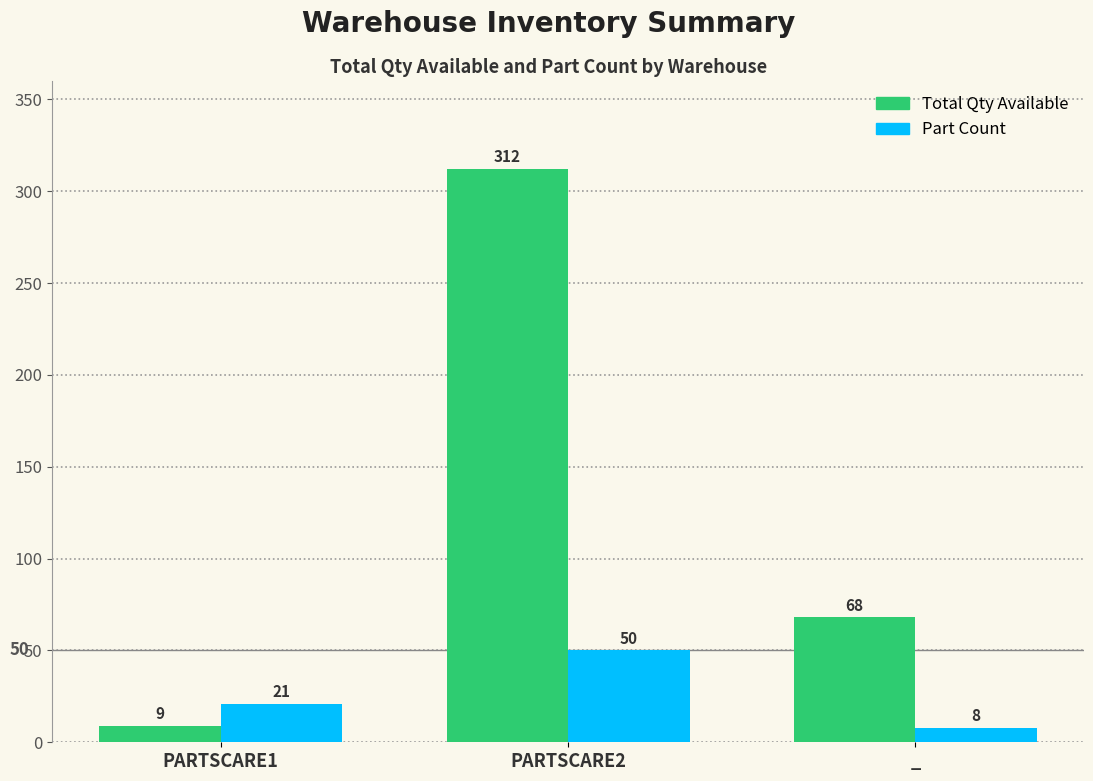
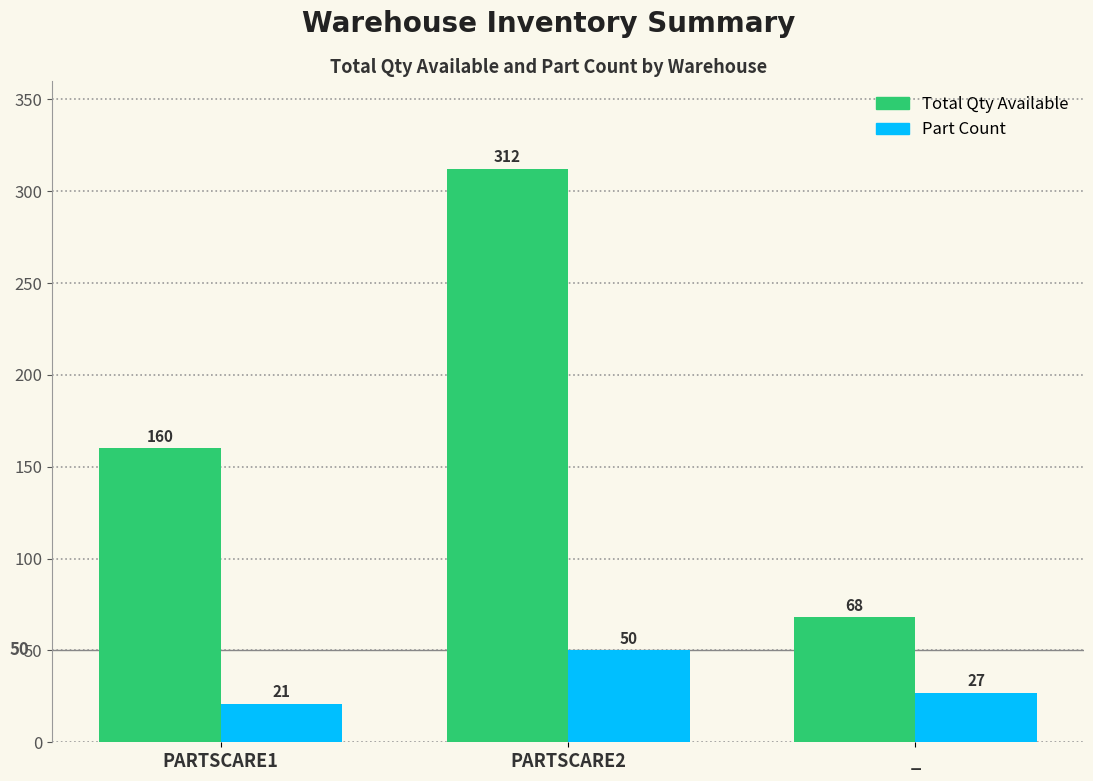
Total Qty Available, PARTSCARE1: 9 -> 160
Part Count, _: 8 -> 27
